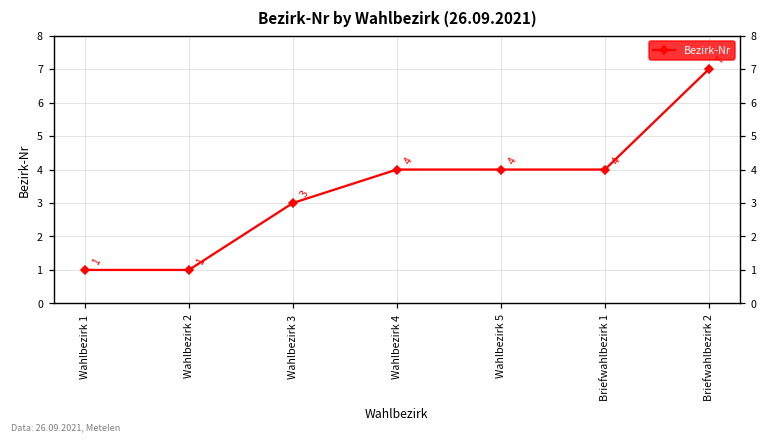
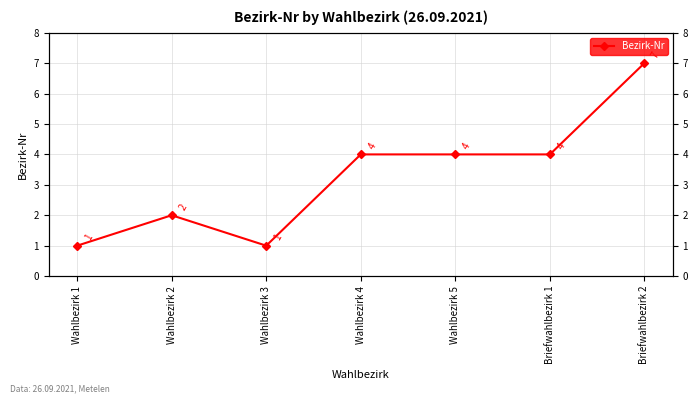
Wahlbezirk 2: 1 -> 2
Wahlbezirk 3: 3 -> 1
